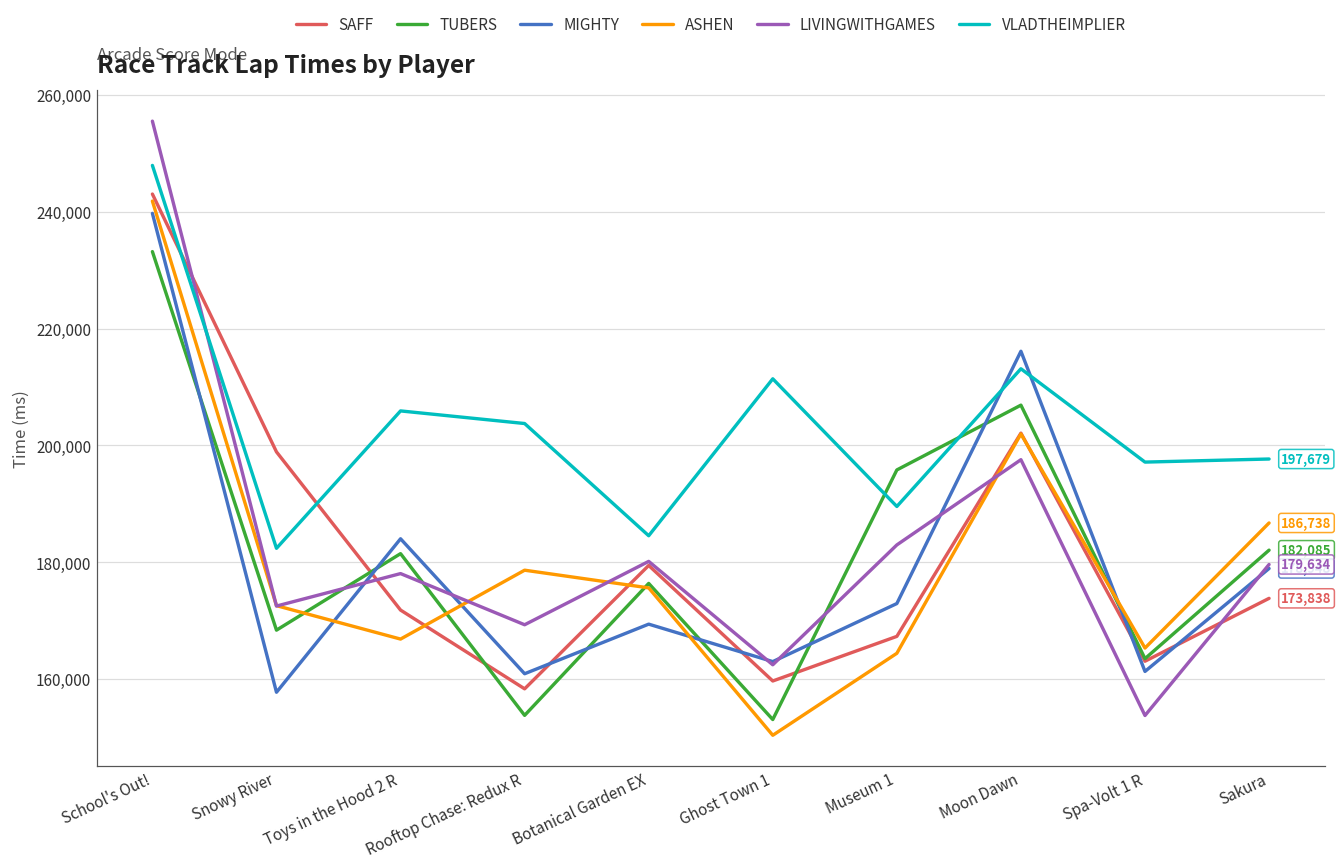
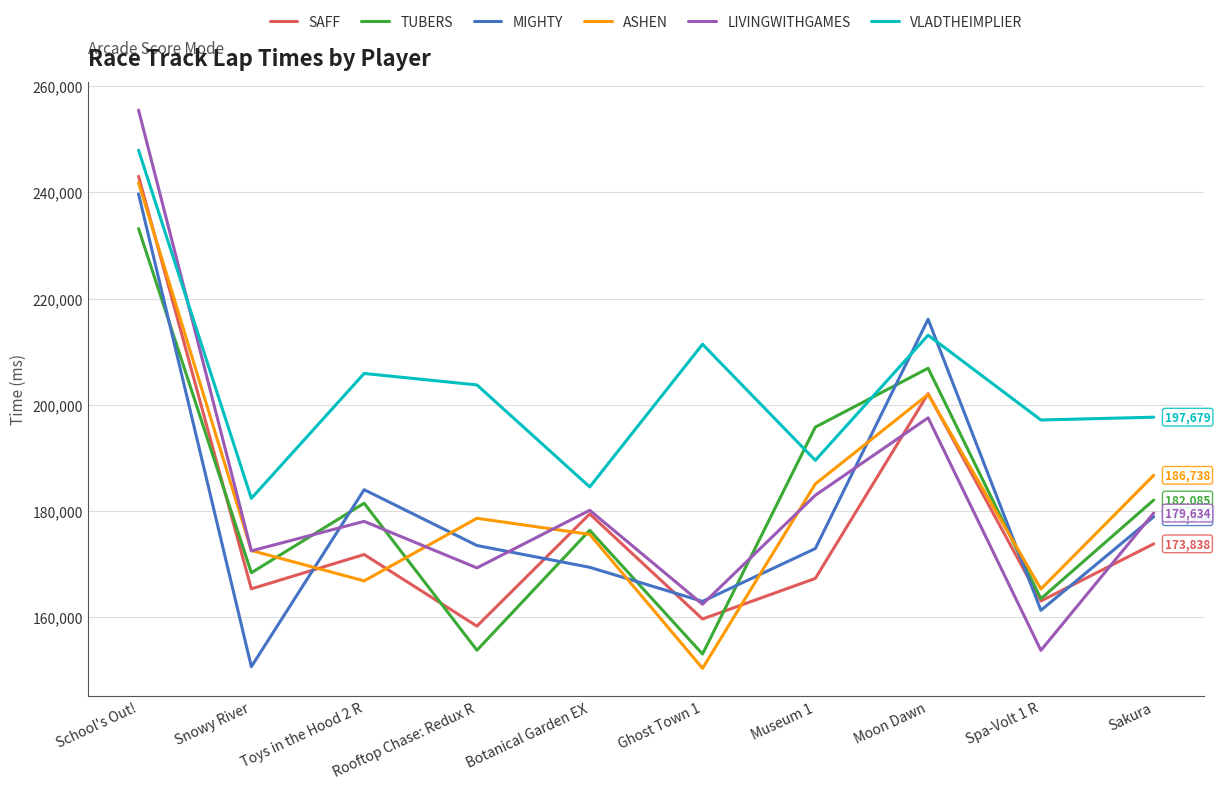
SAFF, Snowy River: 199,000 -> 165,000
MIGHTY, Snowy River: 158,000 -> 151,000
MIGHTY, Rooftop Chase: Redux R: 161,000 -> 174,000
ASHEN, Museum 1: 164,000 -> 185,000
